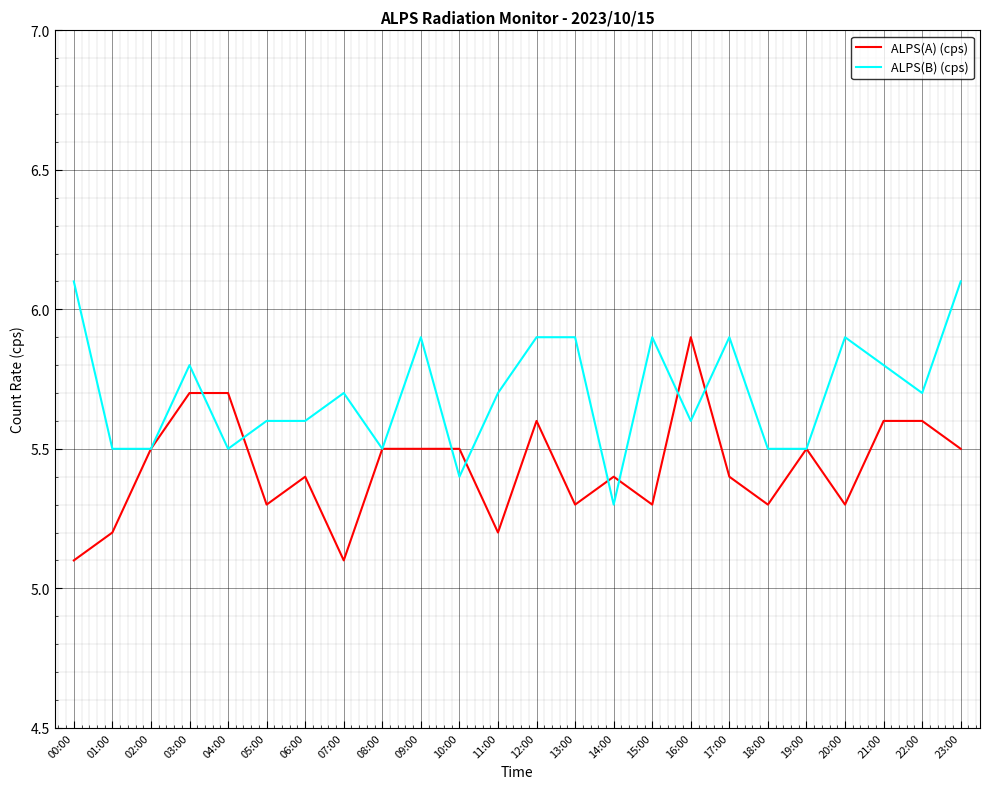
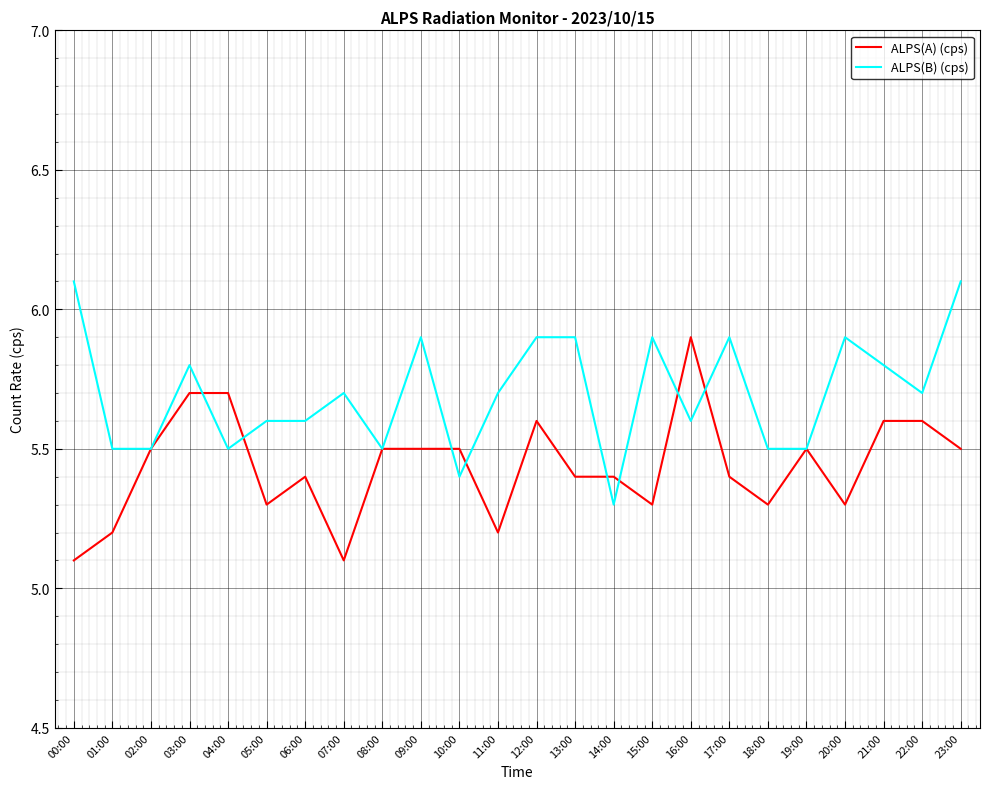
ALPS(A) (cps), 13:00: 5.3 -> 5.4
